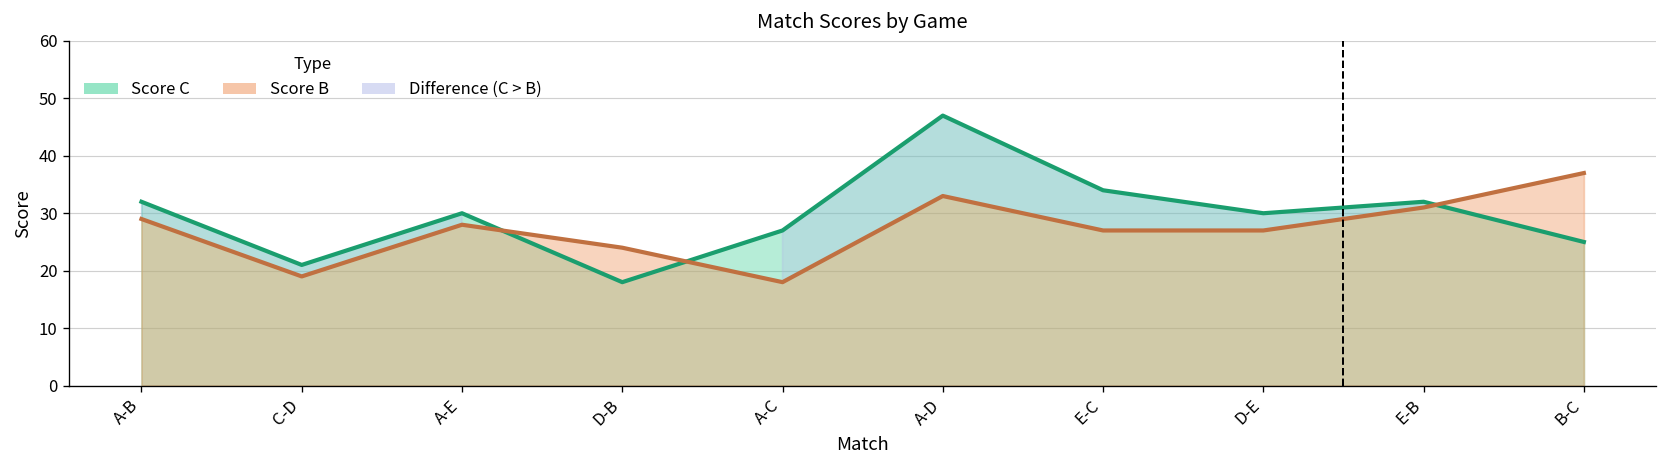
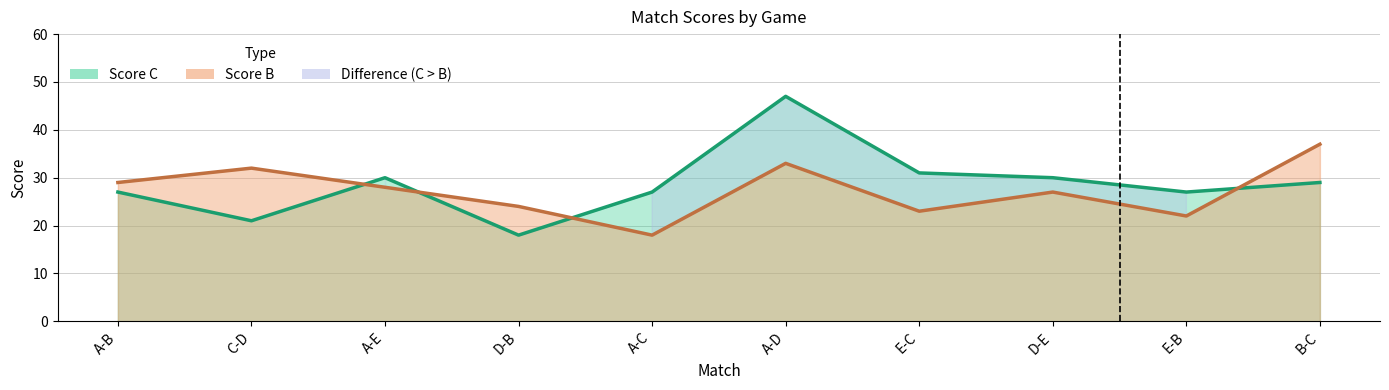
Score C, A-B: 32 -> 27
Score B, C-D: 19 -> 32
Score C, E-C: 34 -> 31
Score B, E-C: 27 -> 23
Score C, E-B: 32 -> 27
Score B, E-B: 31 -> 22
Score C, B-C: 25 -> 29
